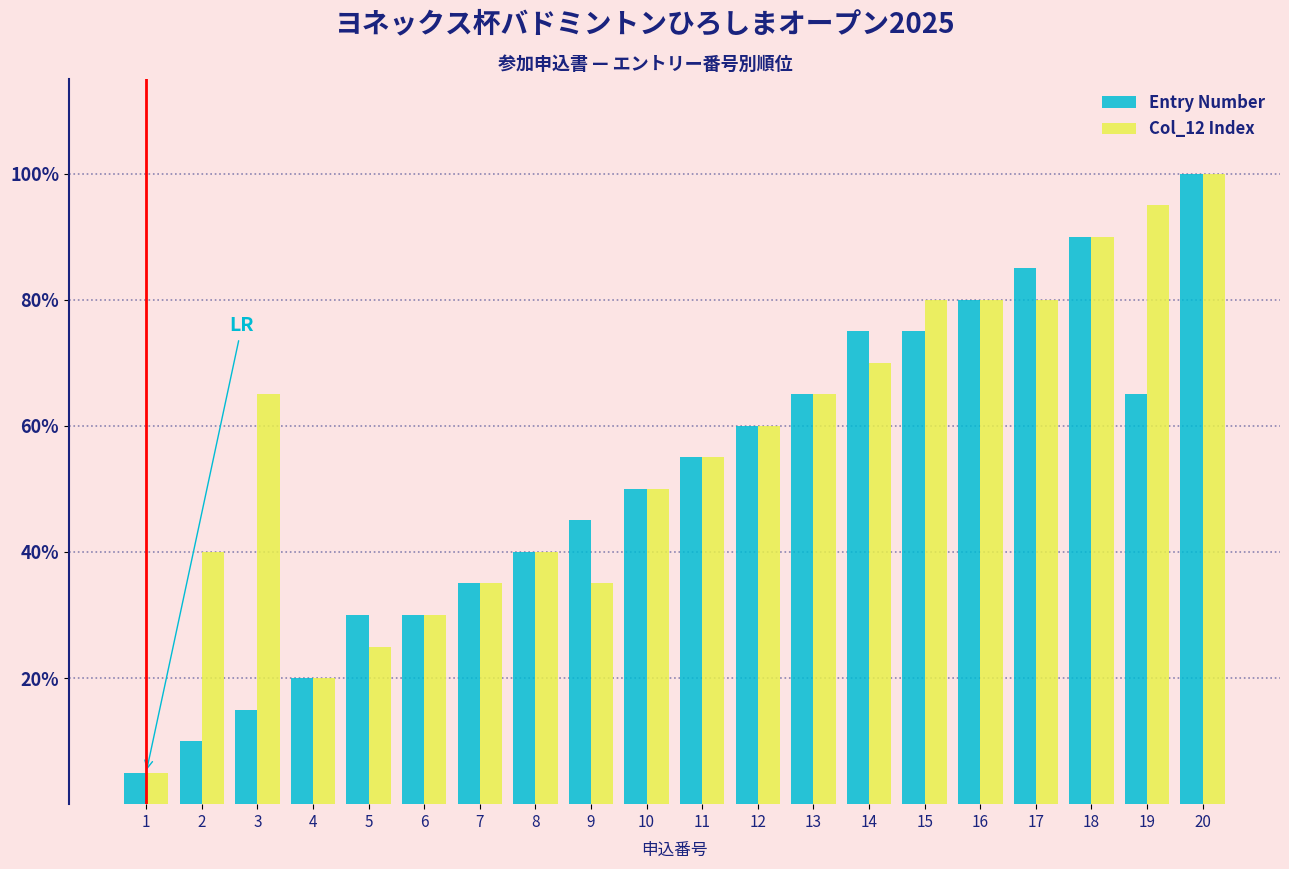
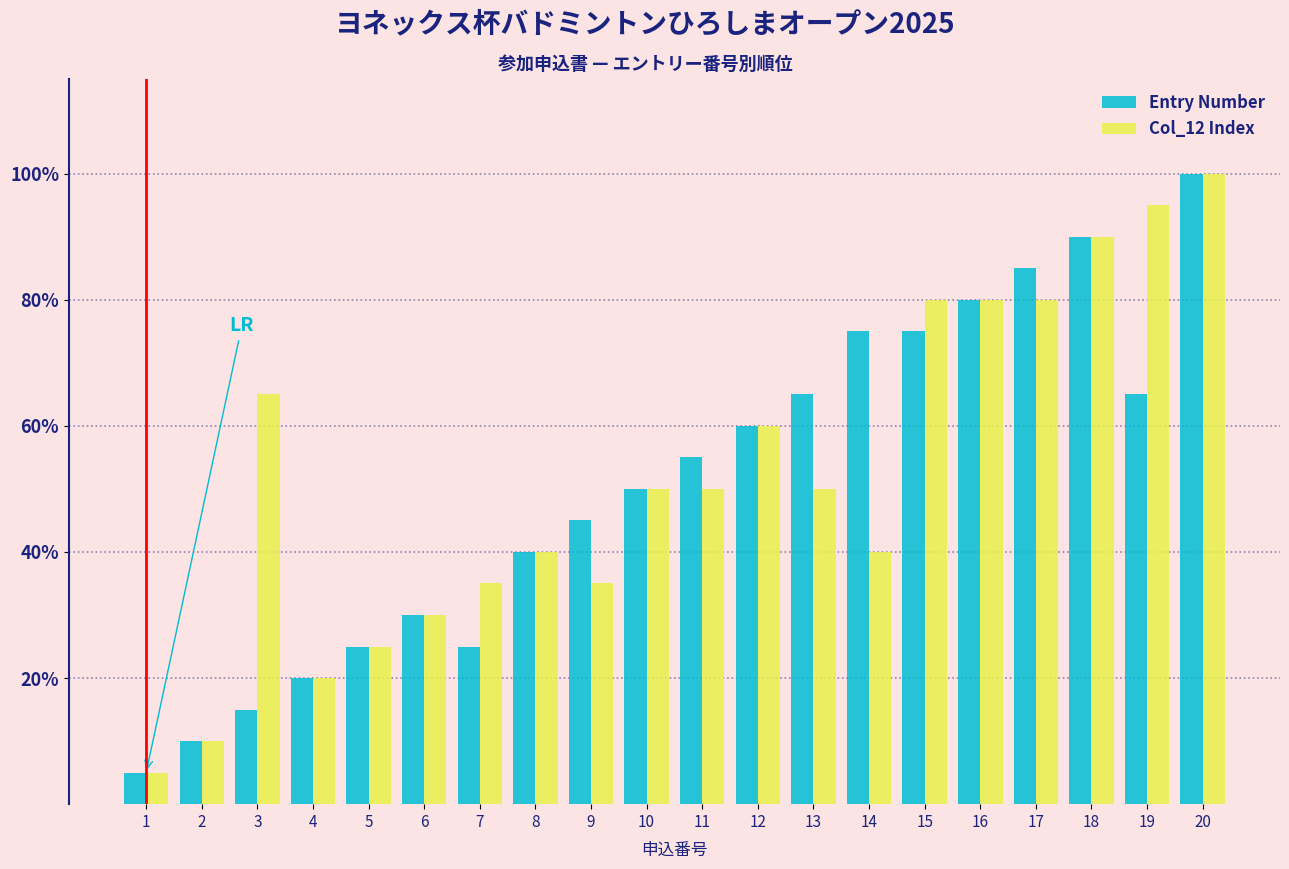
Col_12 Index, 2: 40% -> 10%
Entry Number, 5: 30% -> 25%
Entry Number, 7: 35% -> 25%
Col_12 Index, 11: 55% -> 50%
Col_12 Index, 13: 65% -> 50%
Col_12 Index, 14: 70% -> 40%
